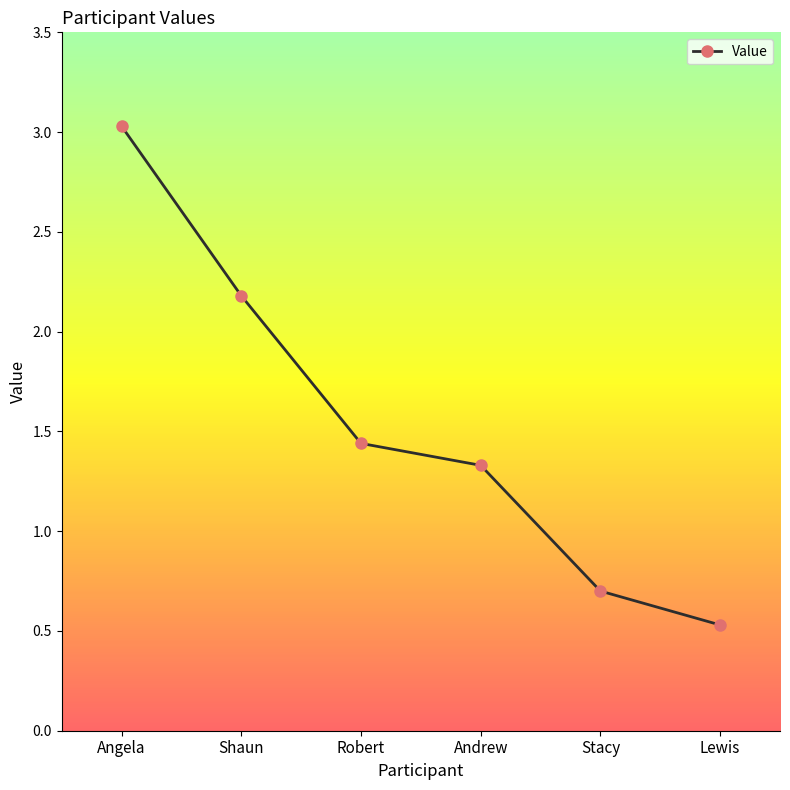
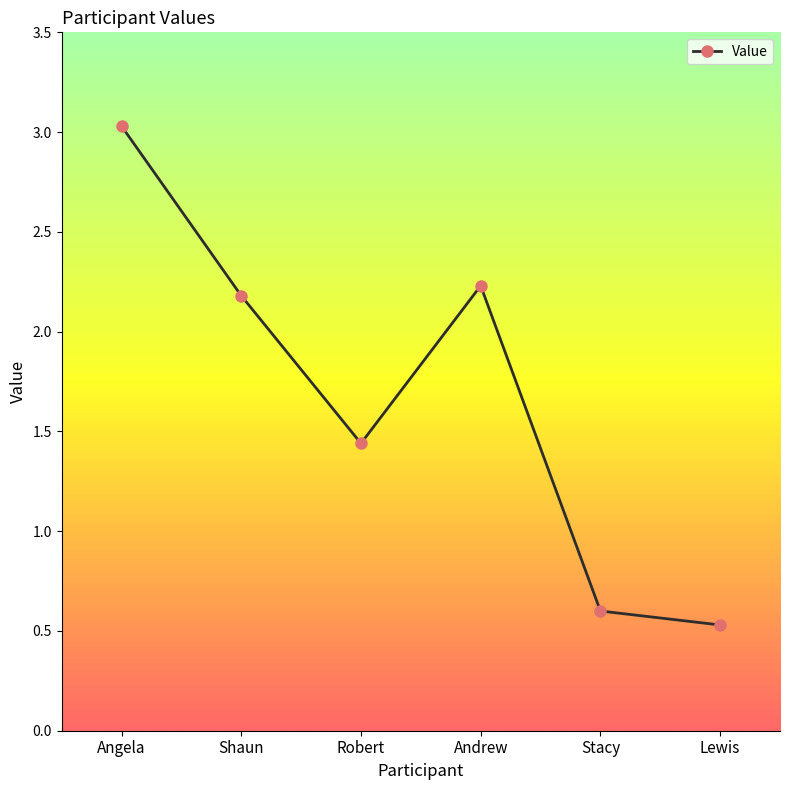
Andrew: 1.33 -> 2.23
Stacy: 0.7 -> 0.6
